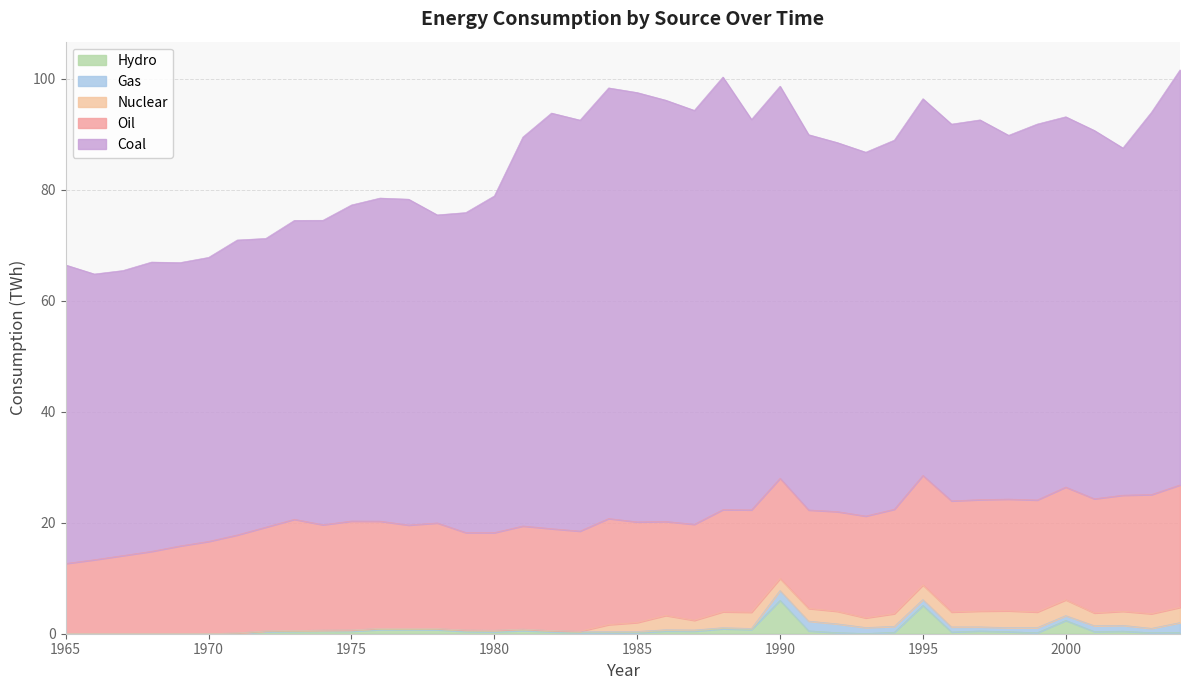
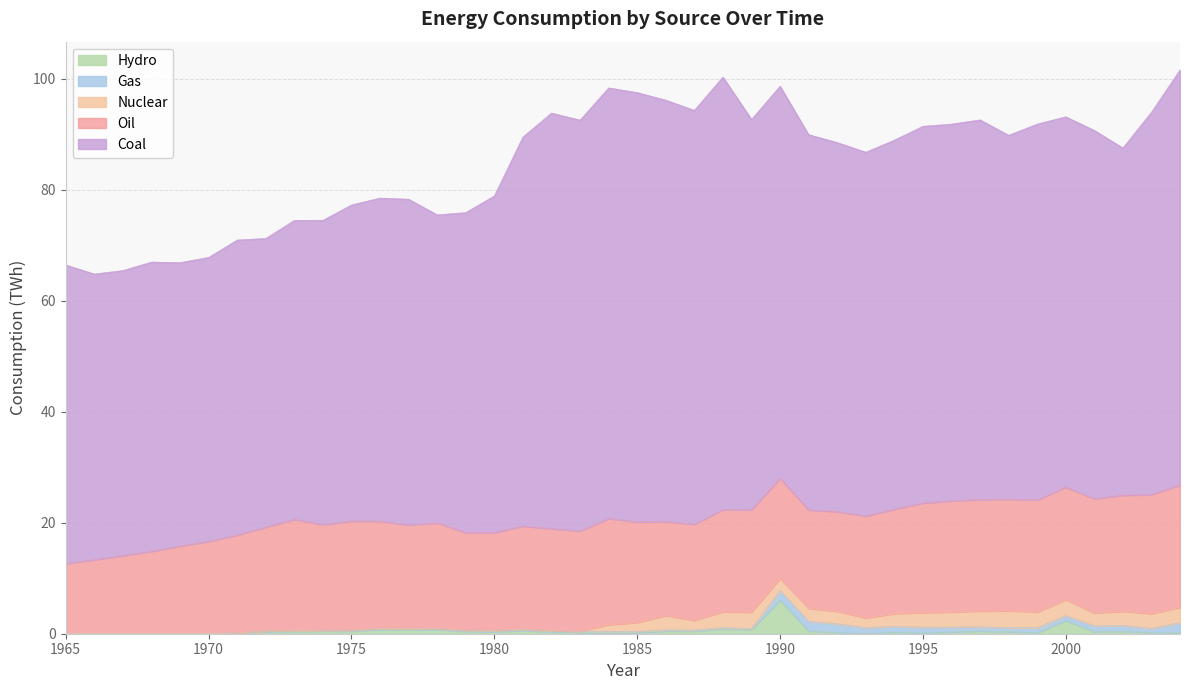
Hydro, 1995: 5 -> 0
